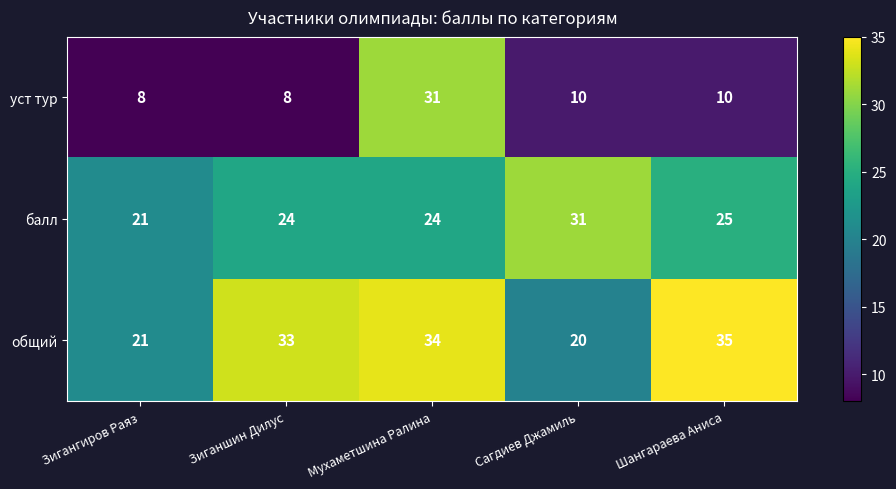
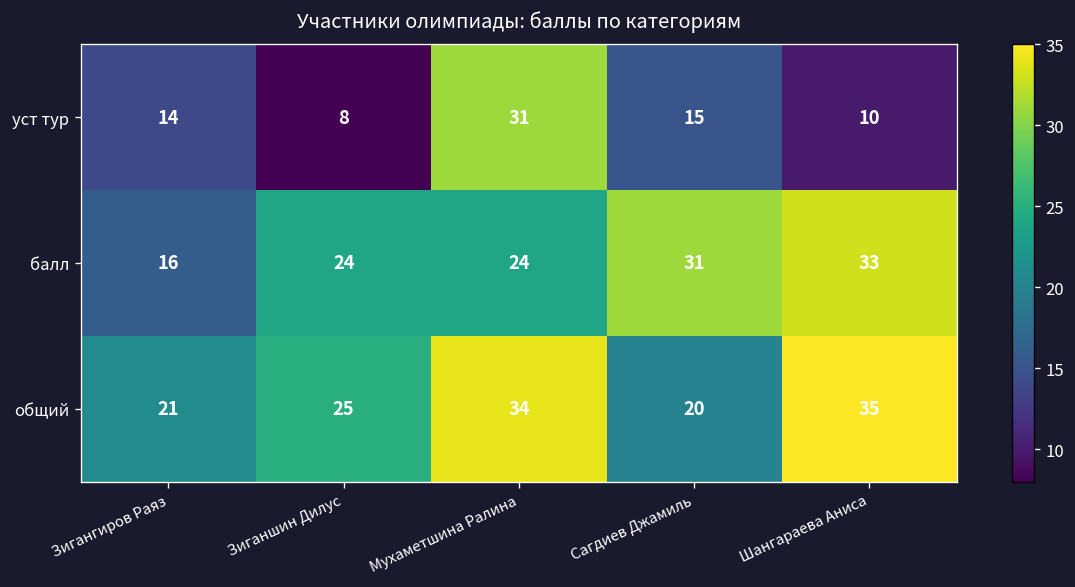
уст тур, Зигангиров Раяз: 8 -> 14
уст тур, Сагдиев Джамиль: 10 -> 15
балл, Зигангиров Раяз: 21 -> 16
балл, Шангараева Аниса: 25 -> 33
общий, Зиганшин Дилус: 33 -> 25
